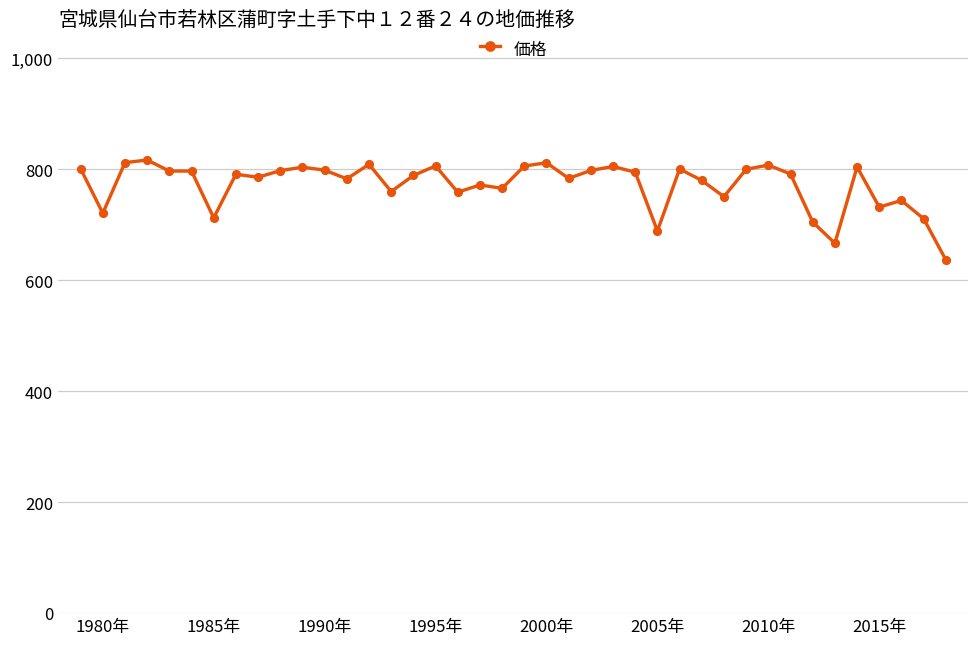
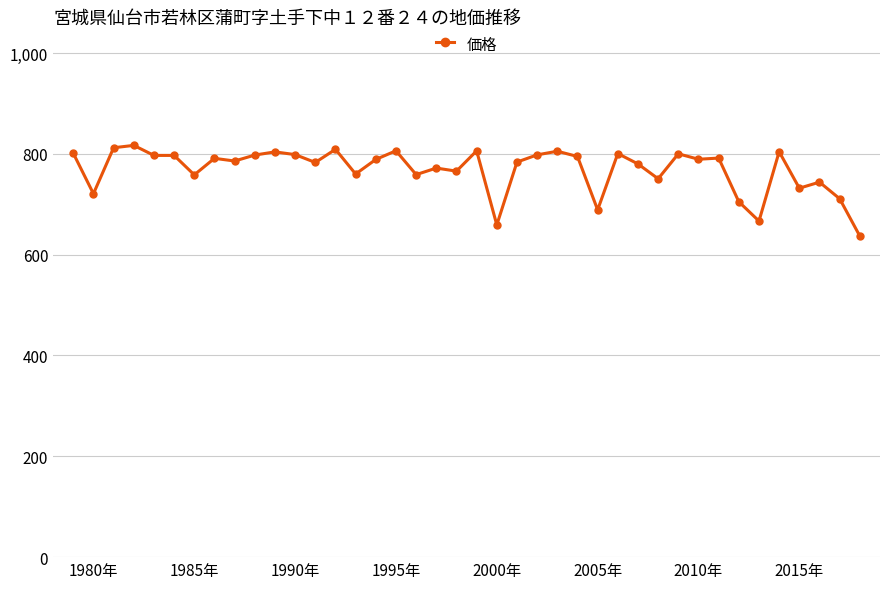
1985年: 710 -> 760
2000年: 810 -> 660
2010年: 810 -> 790
